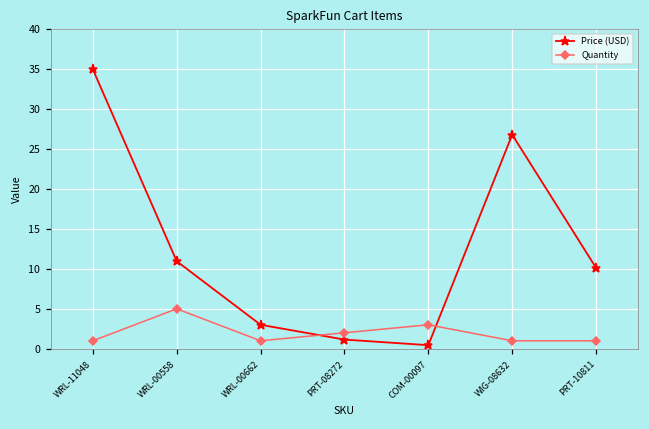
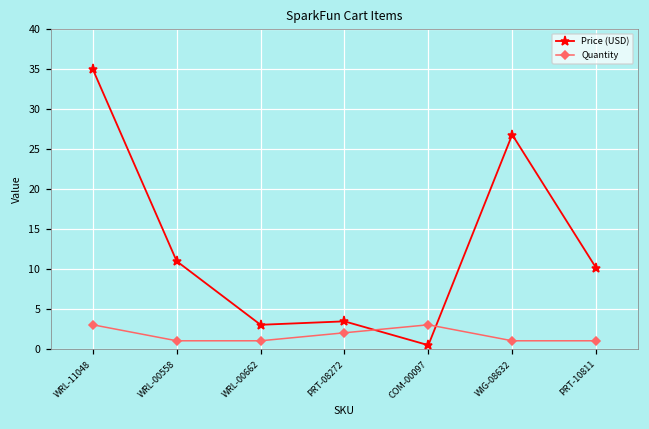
Quantity, WRL-11048: 1 -> 3
Quantity, WRL-00558: 5 -> 1
Price (USD), PRT-08272: 1 -> 3
